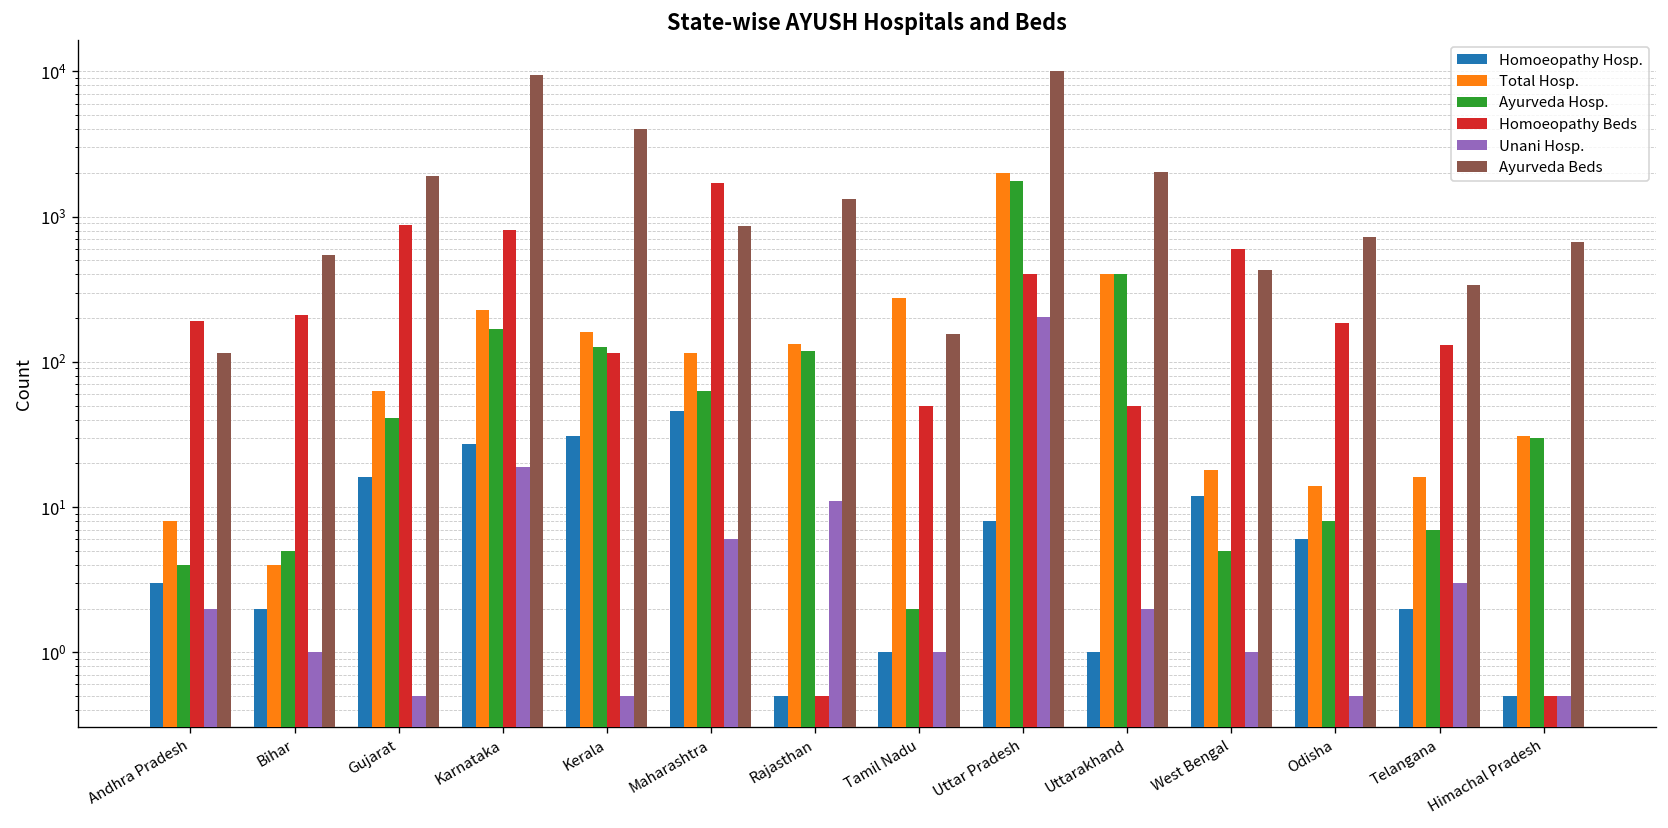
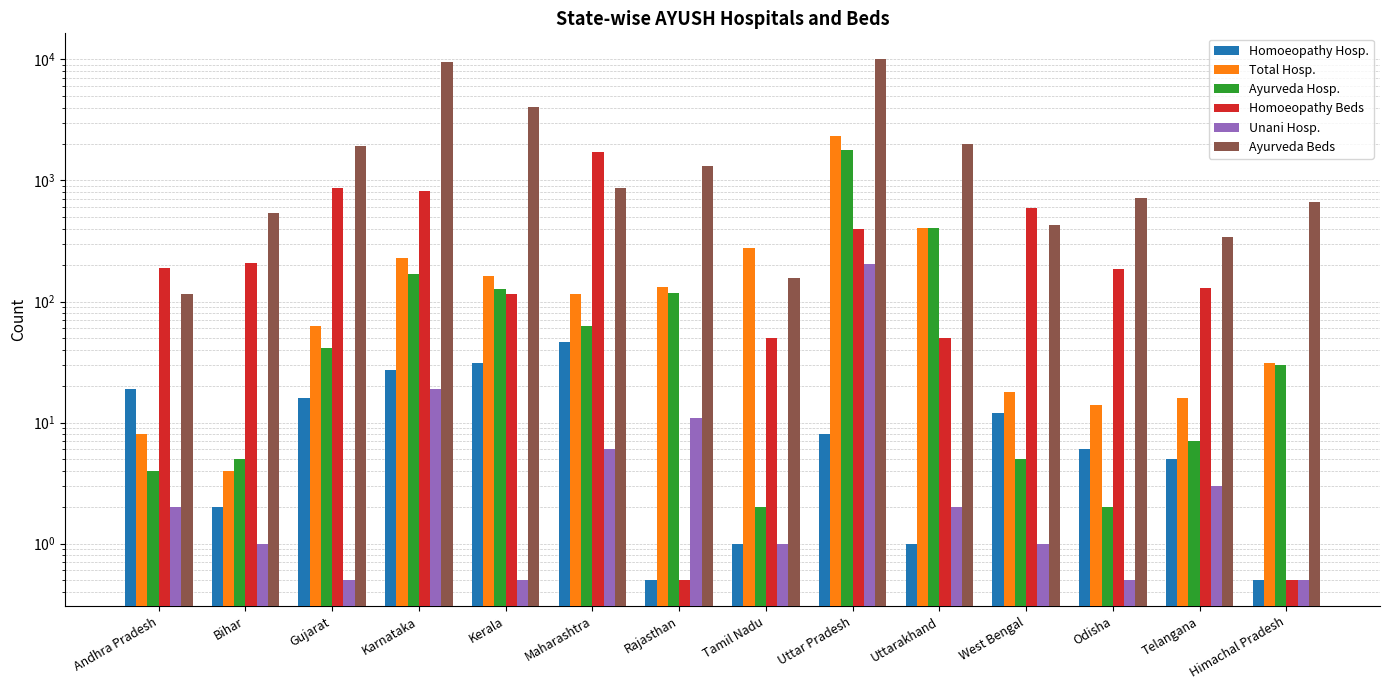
Homoeopathy Hosp., Andhra Pradesh: 3 -> 19
Total Hosp., Uttar Pradesh: 2000 -> 2300
Ayurveda Hosp., Odisha: 8 -> 2
Homoeopathy Hosp., Telangana: 2 -> 5
